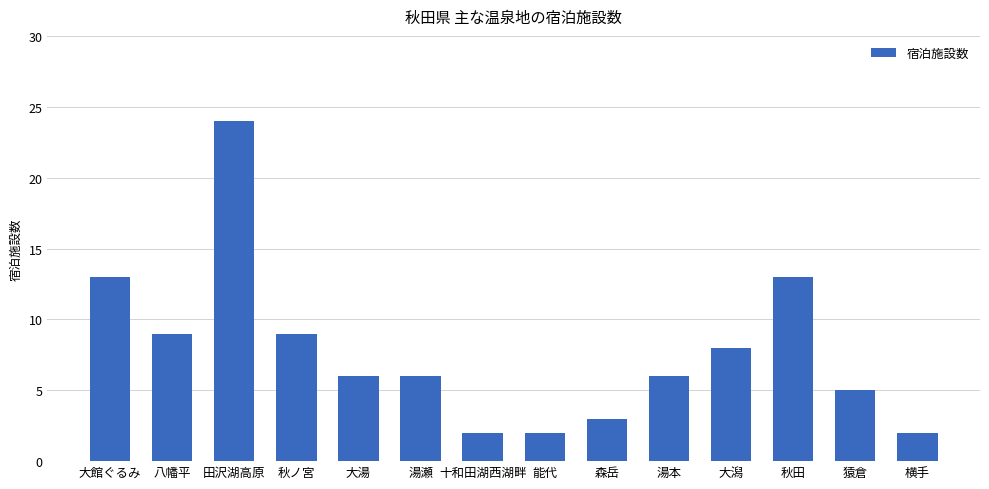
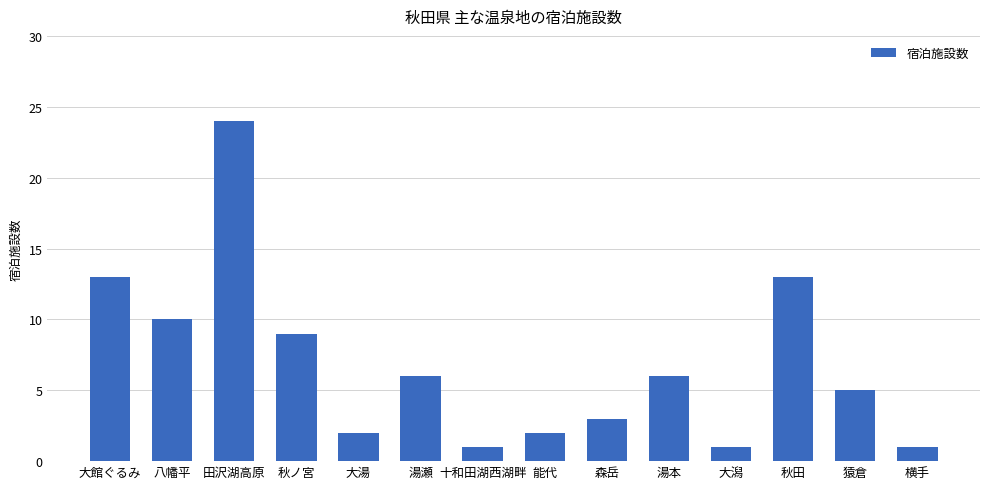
八幡平: 9 -> 10
大湯: 6 -> 2
十和田湖西湖畔: 2 -> 1
大潟: 8 -> 1
横手: 2 -> 1
